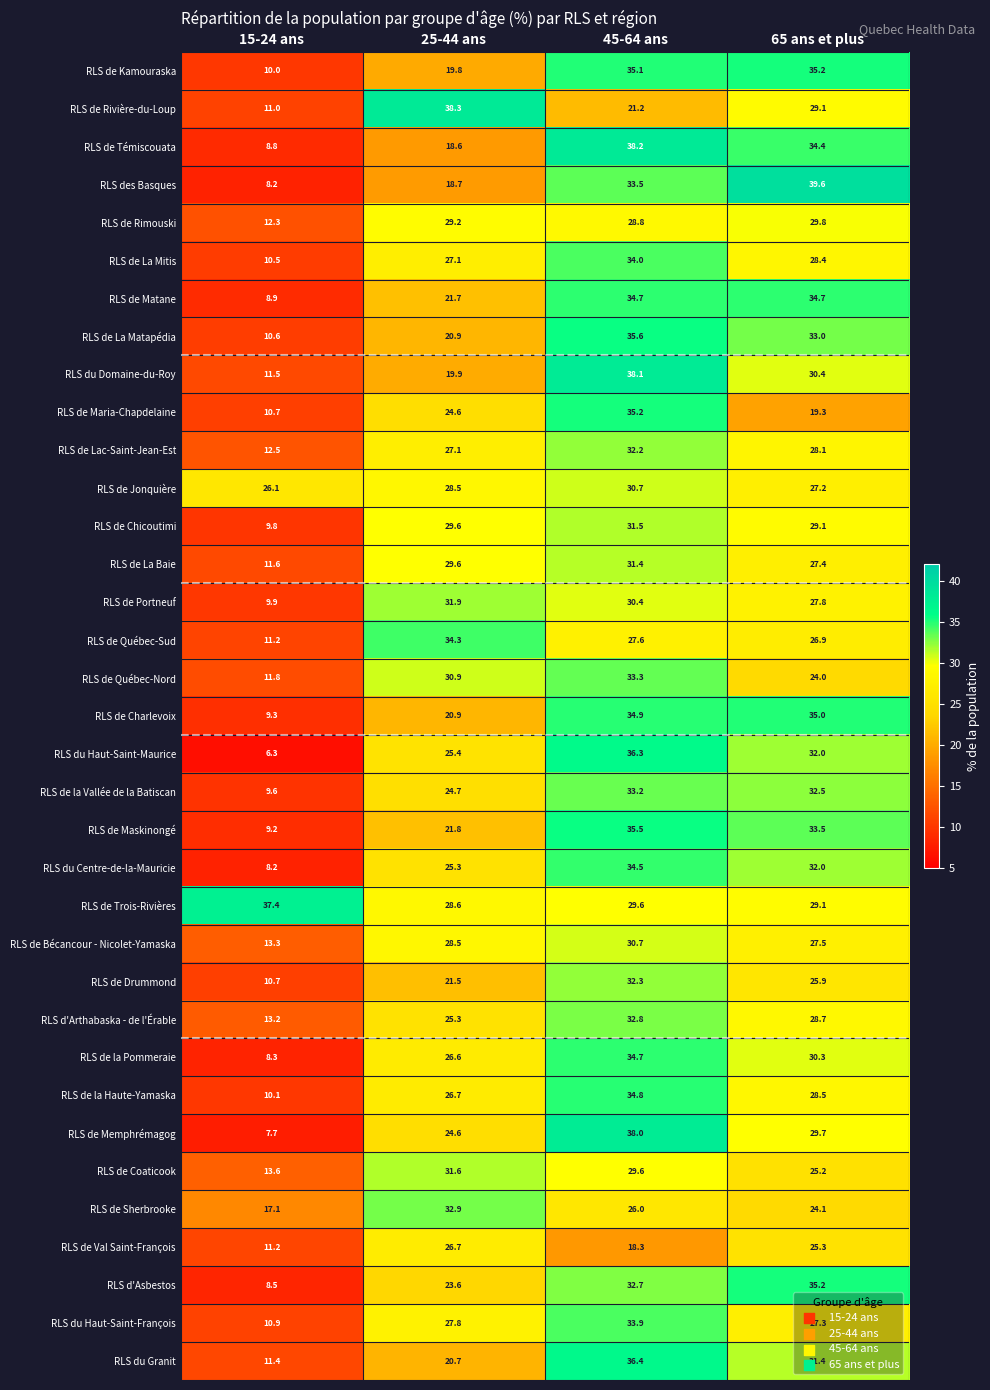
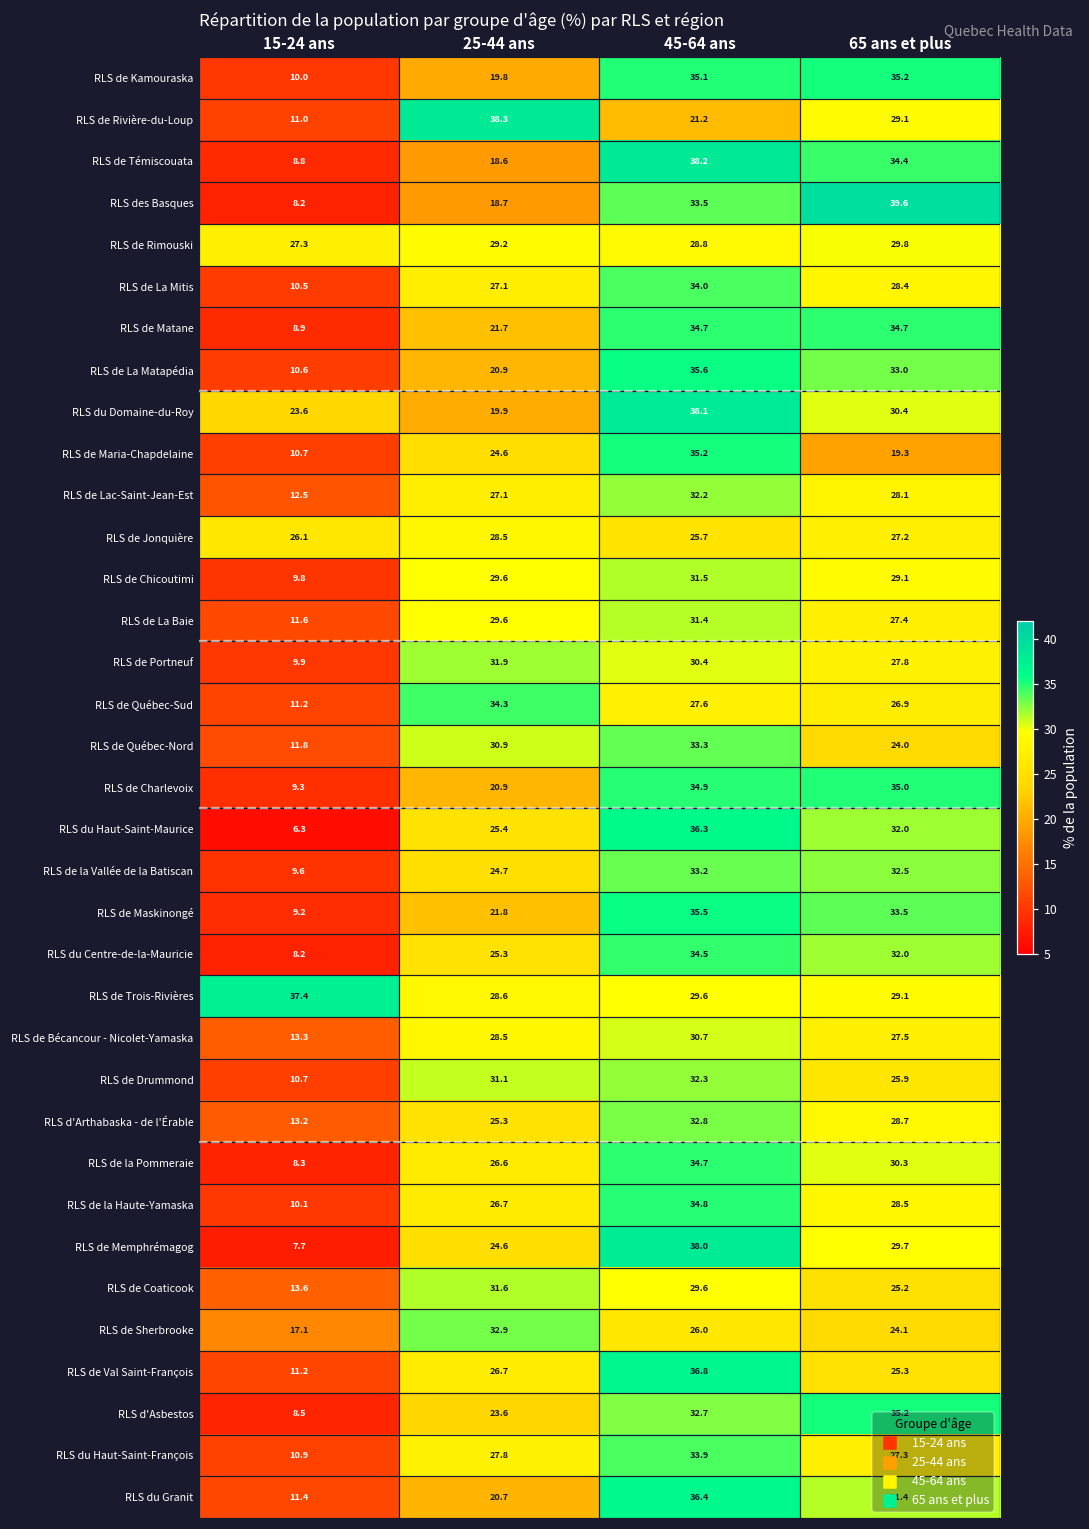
RLS de Rimouski, 15-24 ans: 12.3 -> 27.3
RLS du Domaine-du-Roy, 15-24 ans: 11.5 -> 23.6
RLS de Jonquière, 45-64 ans: 30.7 -> 25.7
RLS de Drummond, 25-44 ans: 21.5 -> 31.1
RLS de Val Saint-François, 45-64 ans: 18.3 -> 36.8
